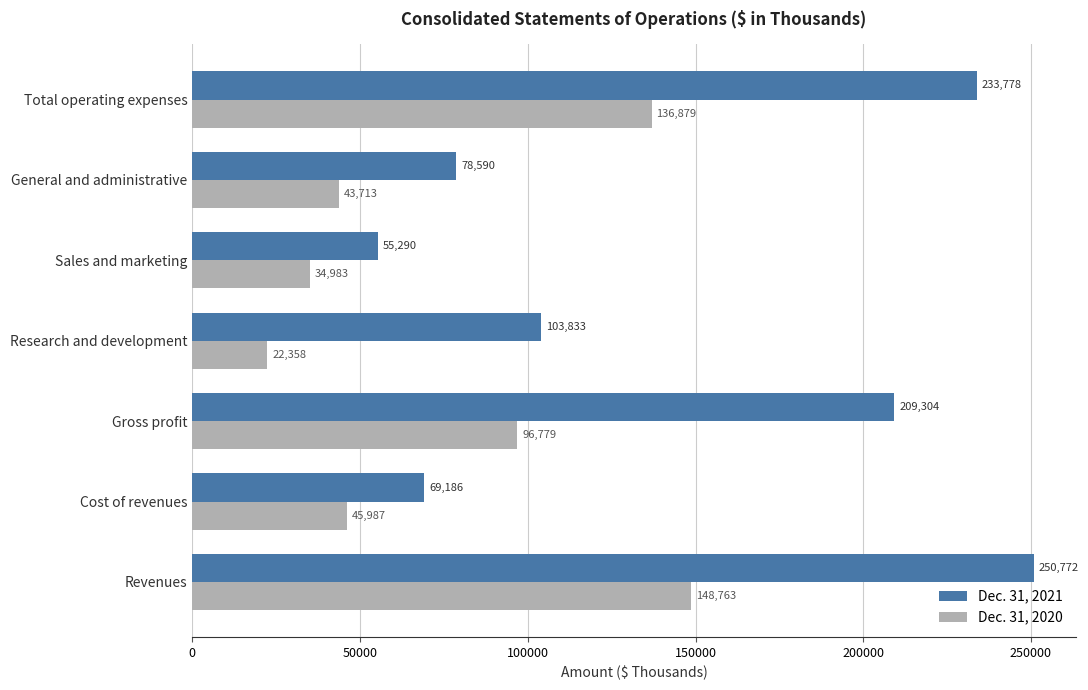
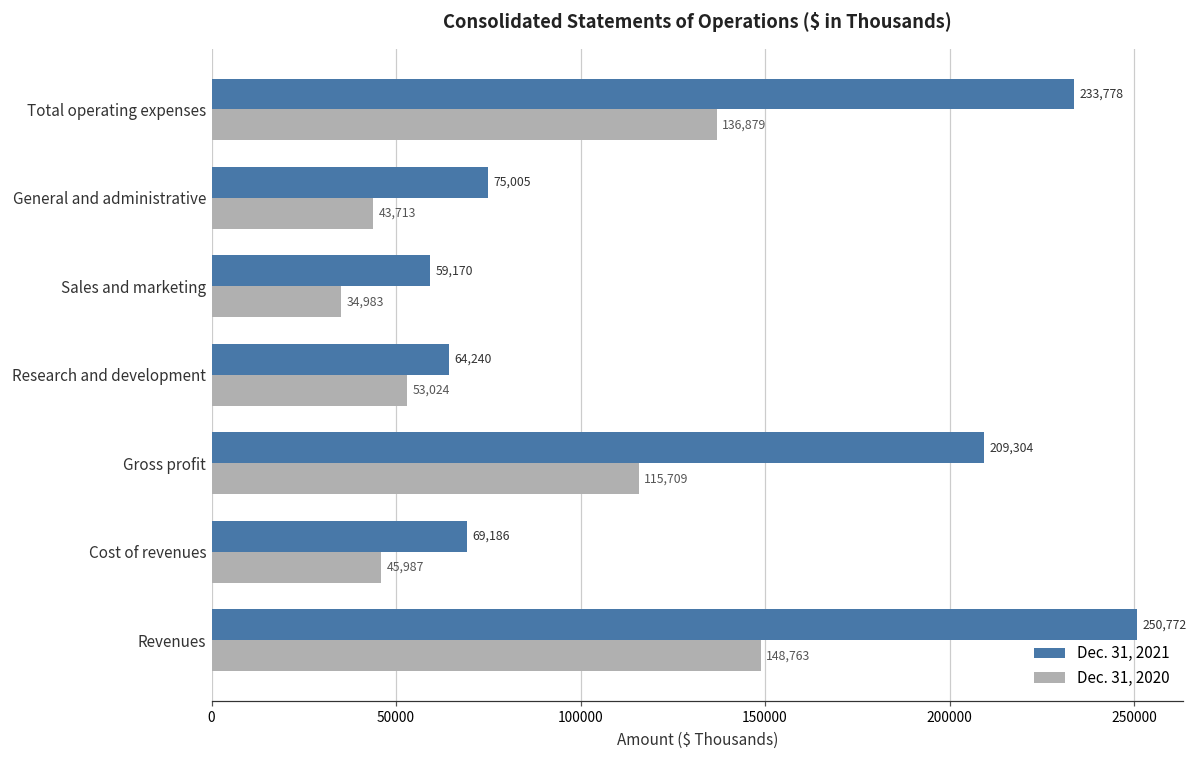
Dec. 31, 2021, General and administrative: 78,590 -> 75,005
Dec. 31, 2021, Sales and marketing: 55,290 -> 59,170
Dec. 31, 2021, Research and development: 103,833 -> 64,240
Dec. 31, 2020, Research and development: 22,358 -> 53,024
Dec. 31, 2020, Gross profit: 96,779 -> 115,709
